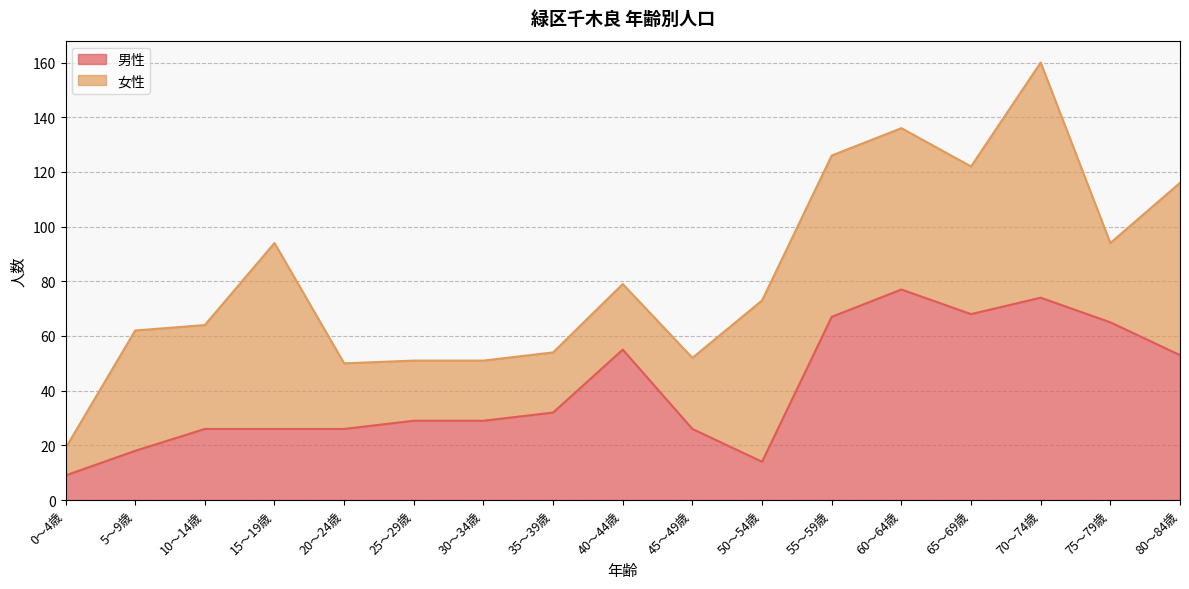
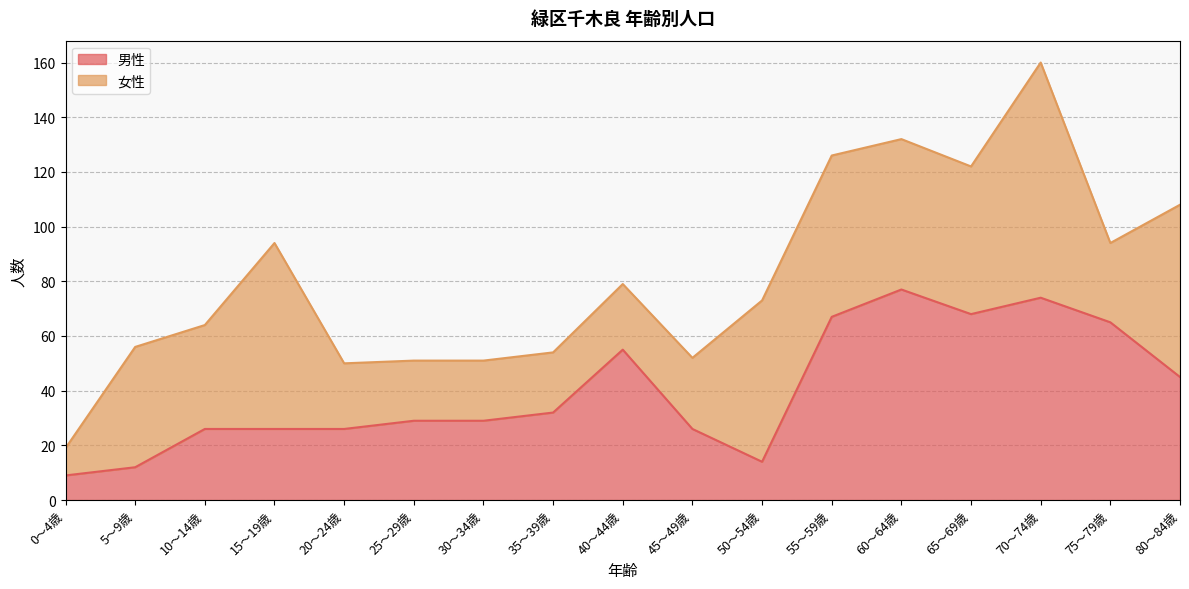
男性, 5～9歳: 18 -> 12
女性, 60～64歳: 59 -> 55
男性, 80～84歳: 53 -> 45
